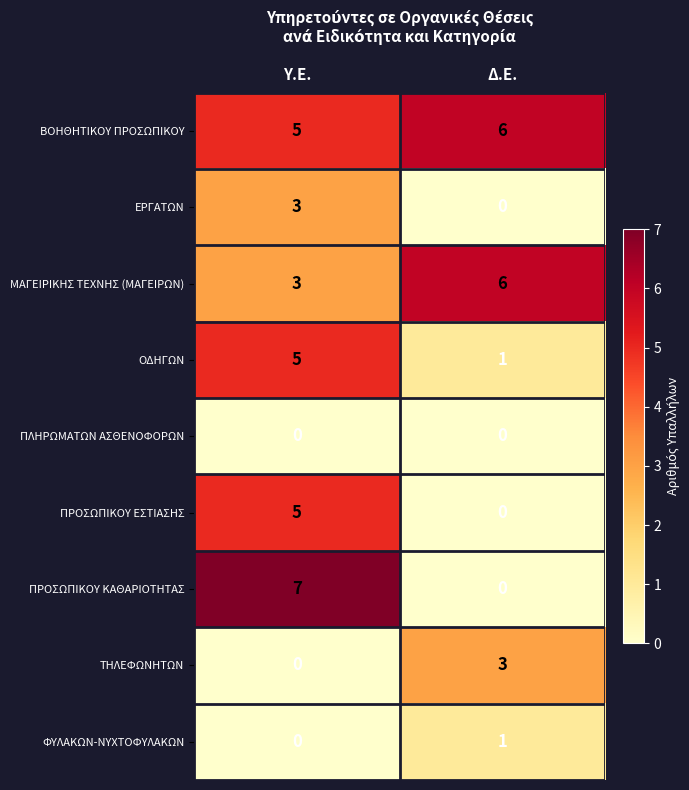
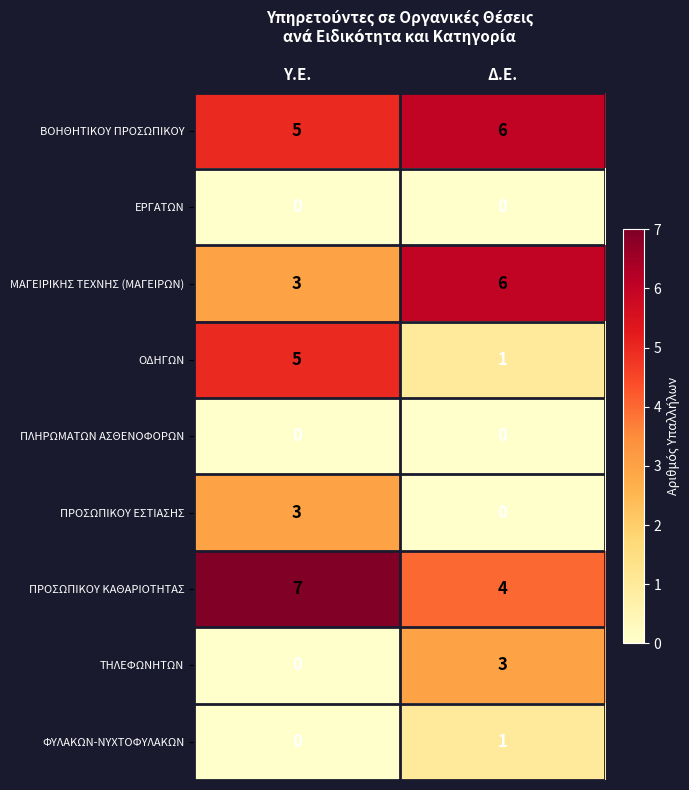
ΕΡΓΑΤΩΝ, Υ.Ε.: 3 -> 0
ΠΡΟΣΩΠΙΚΟΥ ΕΣΤΙΑΣΗΣ, Υ.Ε.: 5 -> 3
ΠΡΟΣΩΠΙΚΟΥ ΚΑΘΑΡΙΟΤΗΤΑΣ, Δ.Ε.: 0 -> 4
